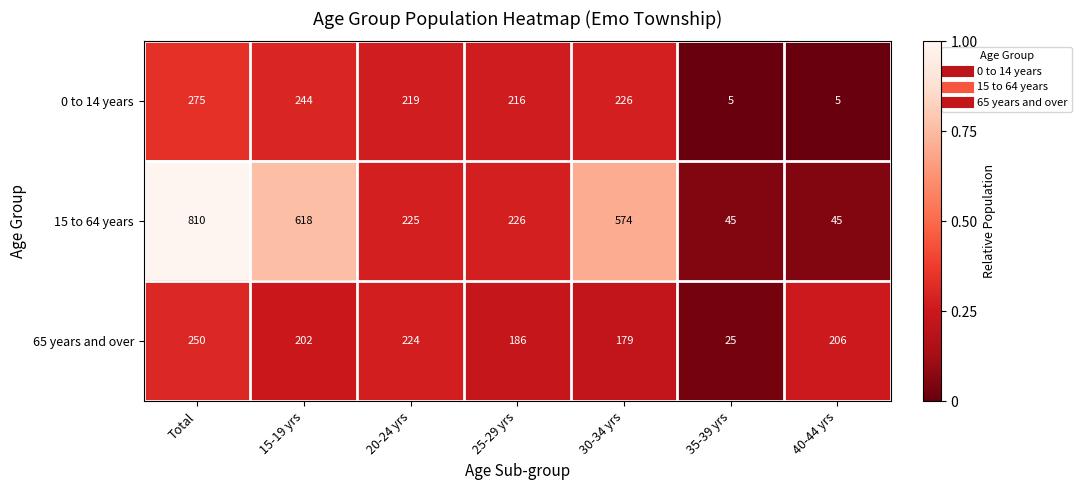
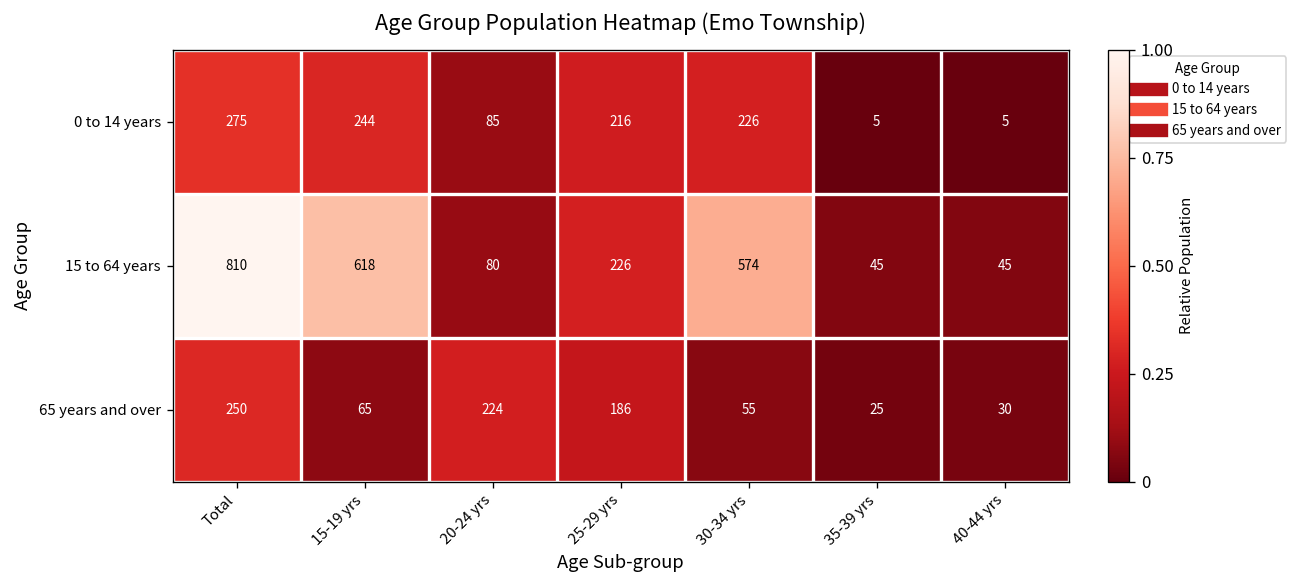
0 to 14 years, 20-24 yrs: 219 -> 85
15 to 64 years, 20-24 yrs: 225 -> 80
65 years and over, 15-19 yrs: 202 -> 65
65 years and over, 30-34 yrs: 179 -> 55
65 years and over, 40-44 yrs: 206 -> 30
